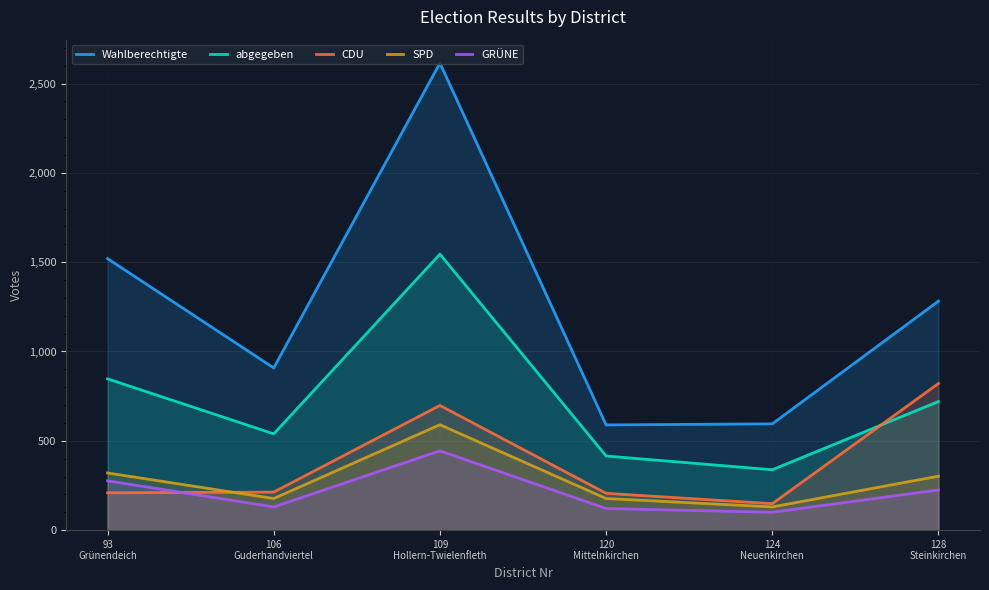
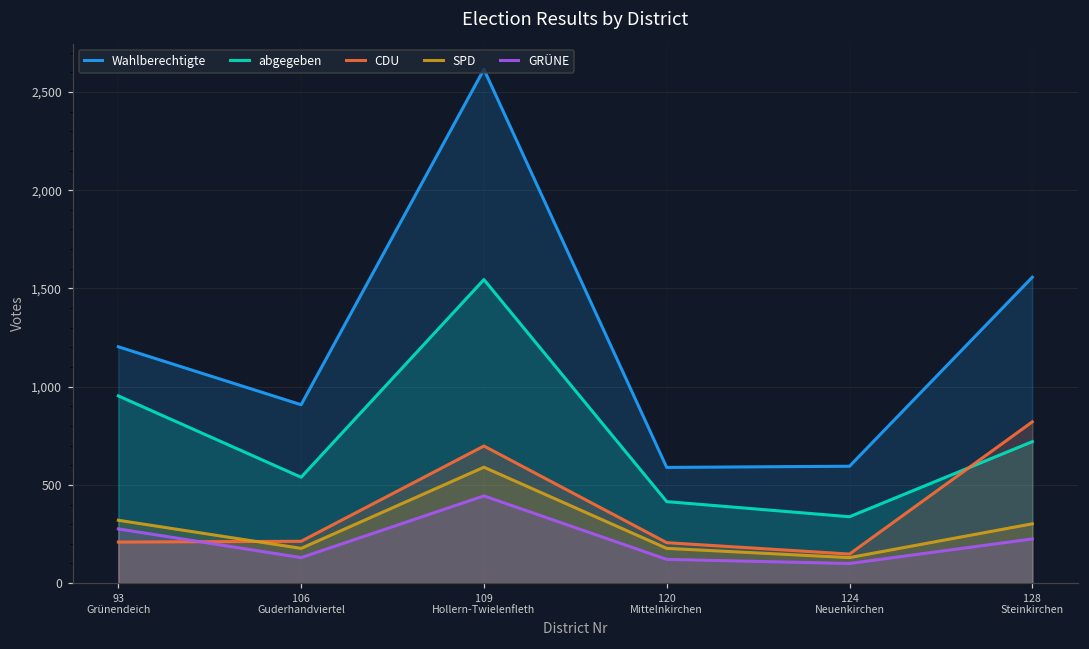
Wahlberechtigte, 93 Grünendeich: 1,520 -> 1,200
abgegeben, 93 Grünendeich: 850 -> 950
Wahlberechtigte, 128 Steinkirchen: 1,280 -> 1,560
